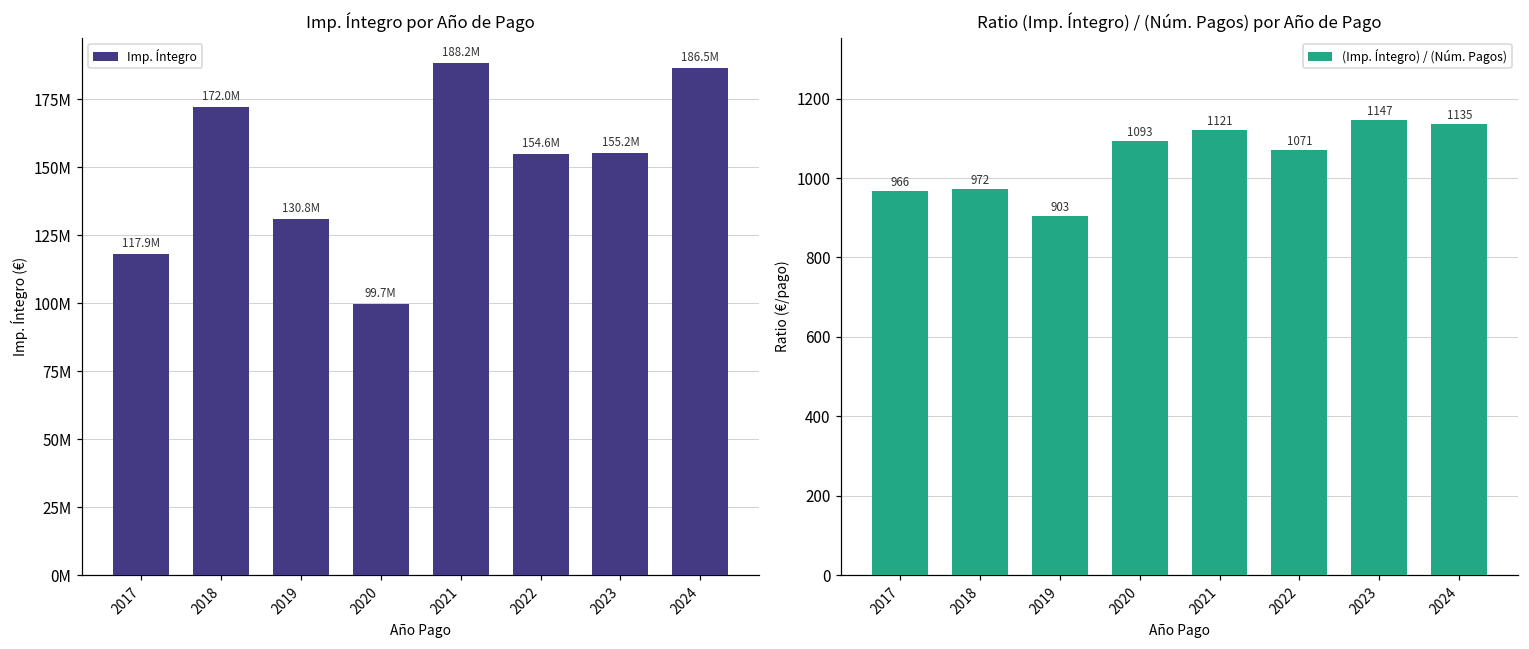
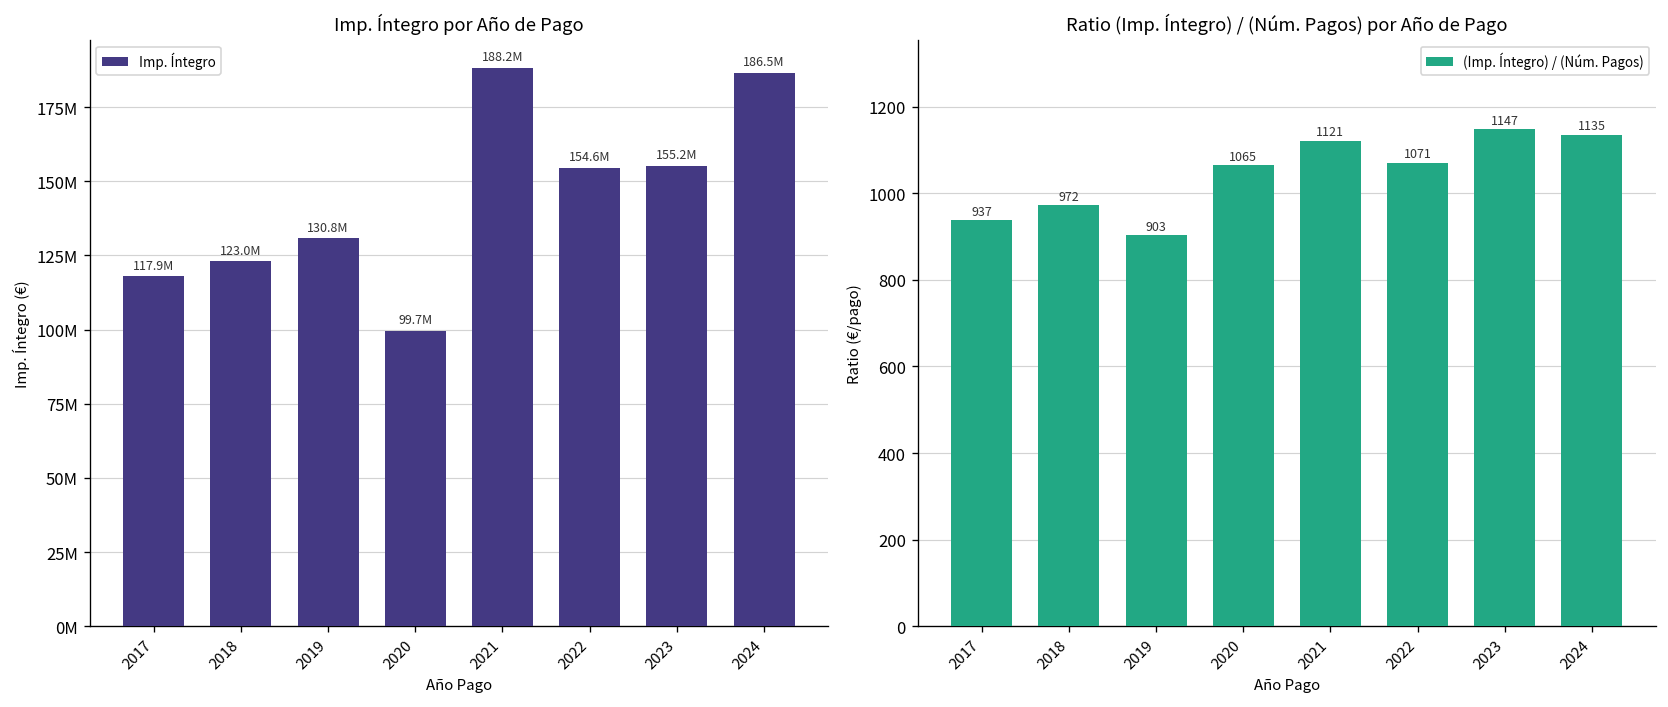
Imp. Íntegro por Año de Pago, 2018: 172.0M -> 123.0M
Ratio (Imp. Íntegro) / (Núm. Pagos) por Año de Pago, 2017: 966 -> 937
Ratio (Imp. Íntegro) / (Núm. Pagos) por Año de Pago, 2020: 1093 -> 1065
